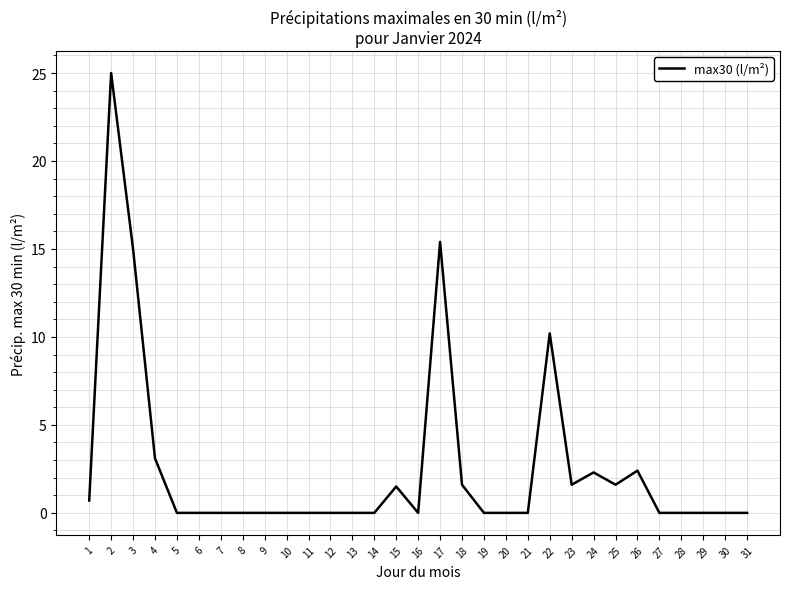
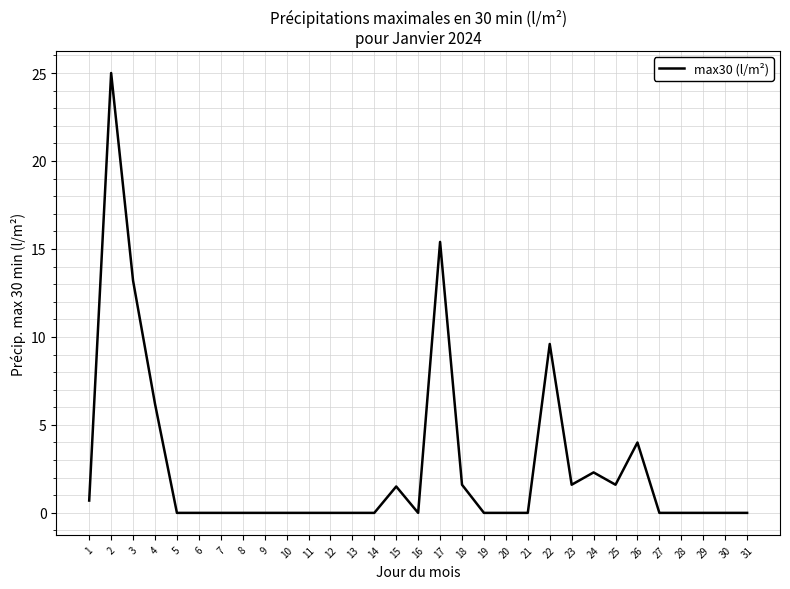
3: 15.0 -> 13.2
4: 3.1 -> 6.2
22: 10.2 -> 9.6
26: 2.4 -> 4.0
